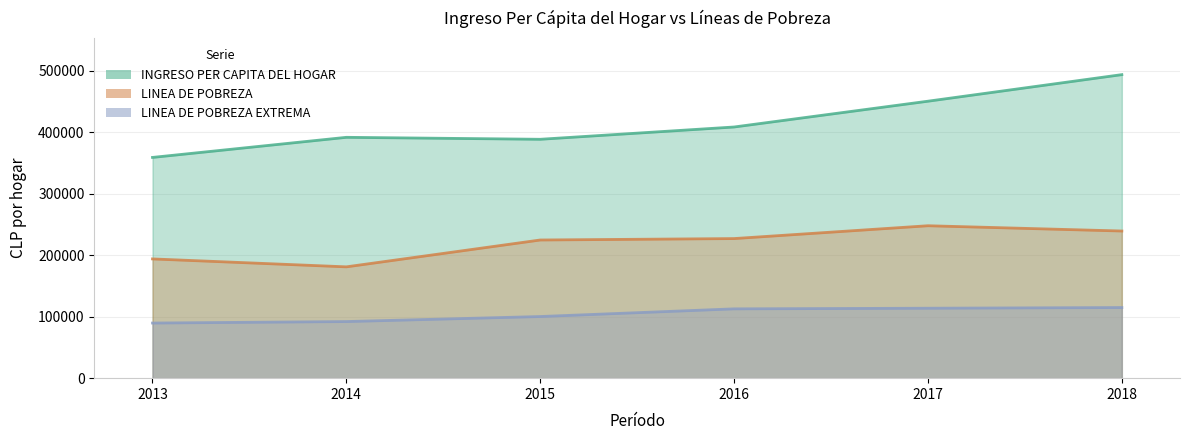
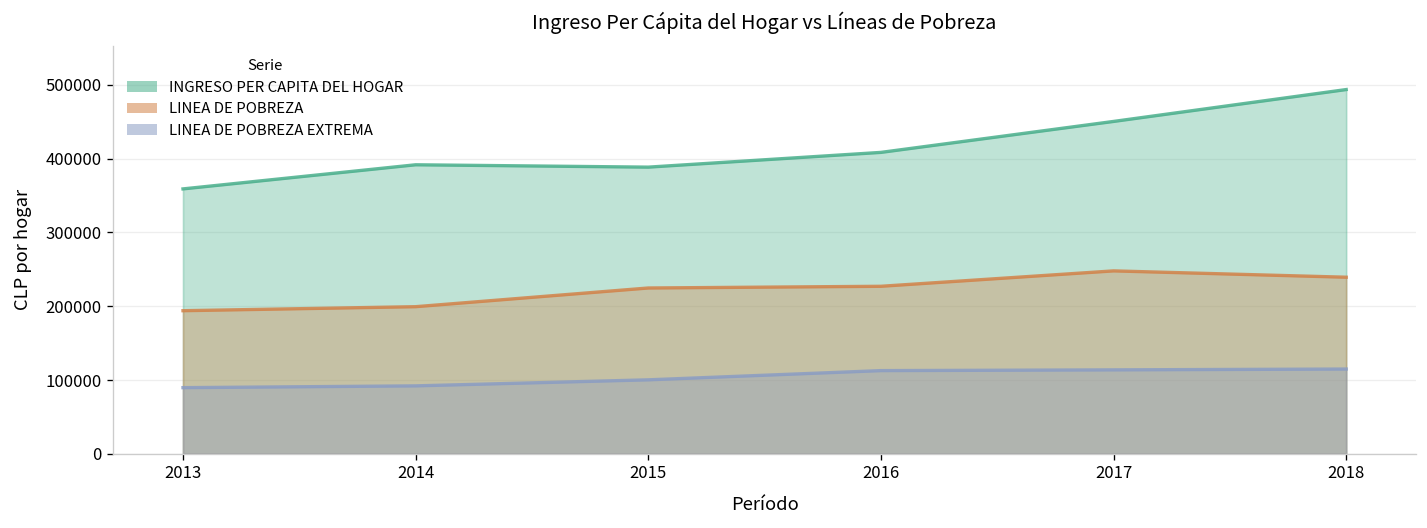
LINEA DE POBREZA, 2014: 180000 -> 200000
